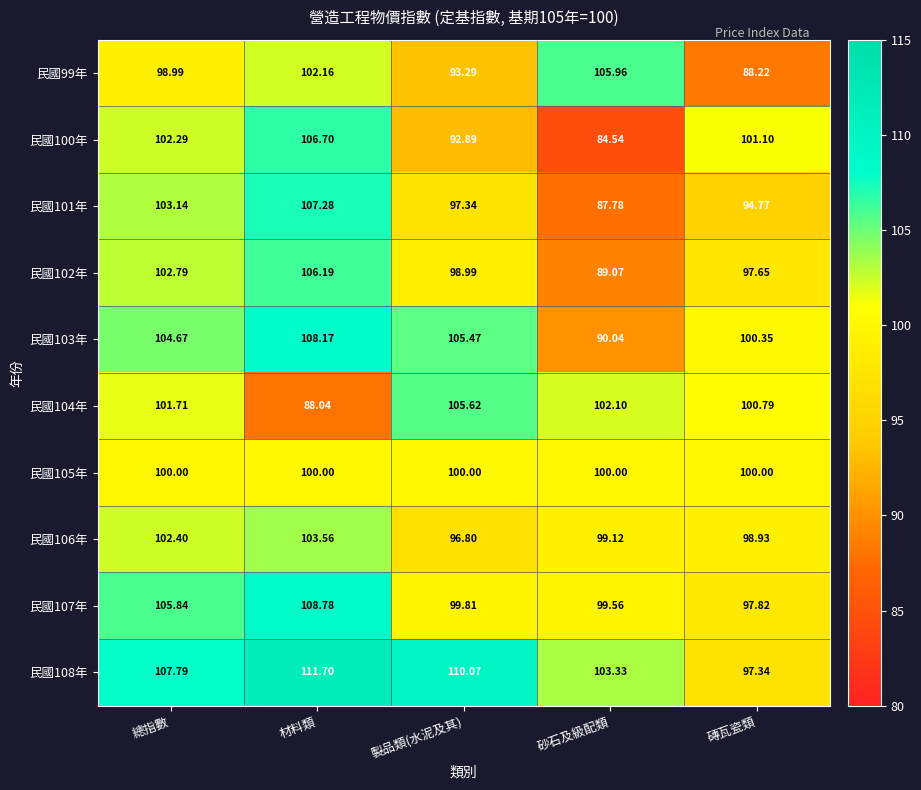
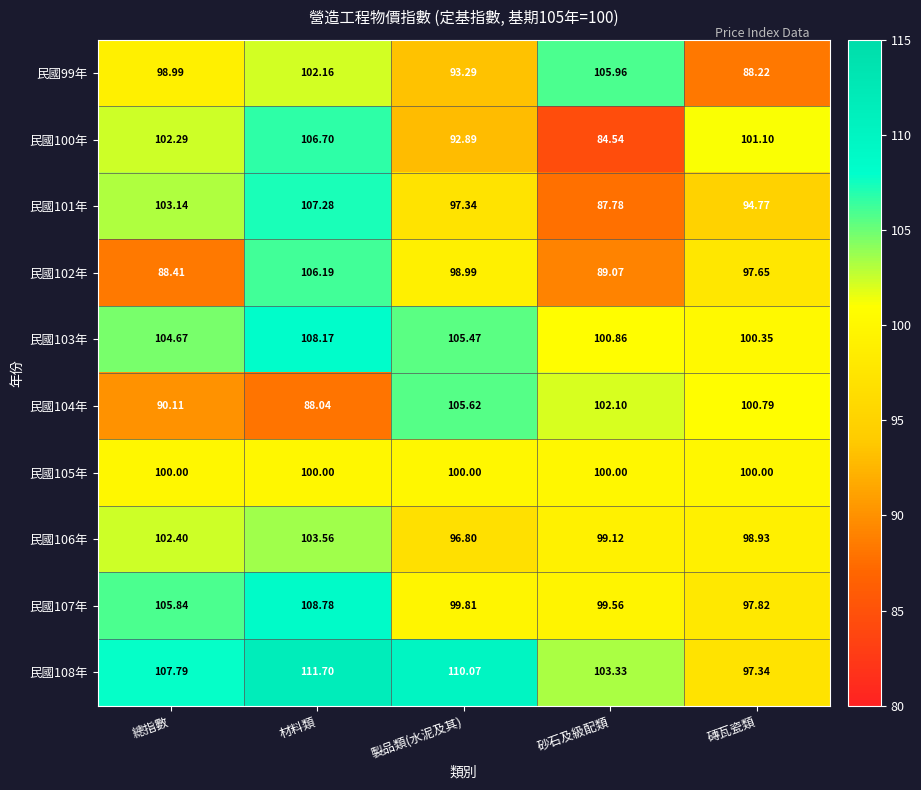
民國102年, 總指數: 102.79 -> 88.41
民國103年, 砂石及級配類: 90.04 -> 100.86
民國104年, 總指數: 101.71 -> 90.11
